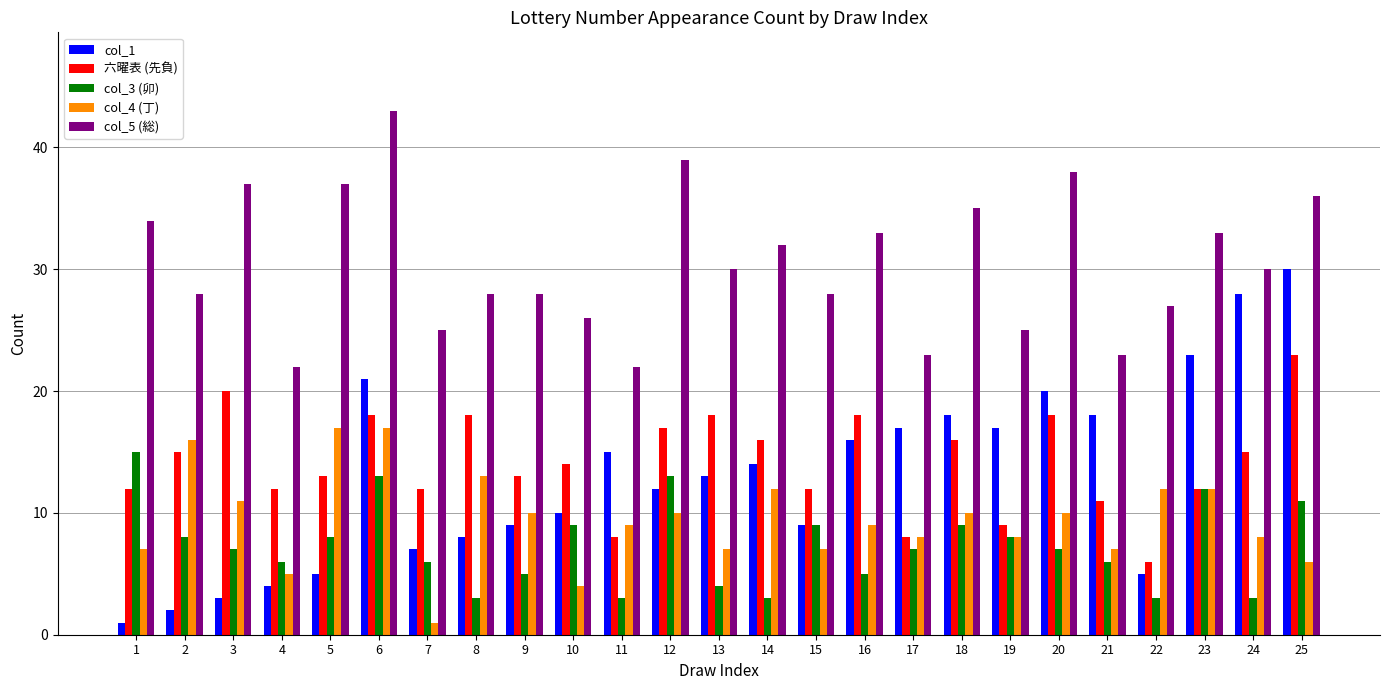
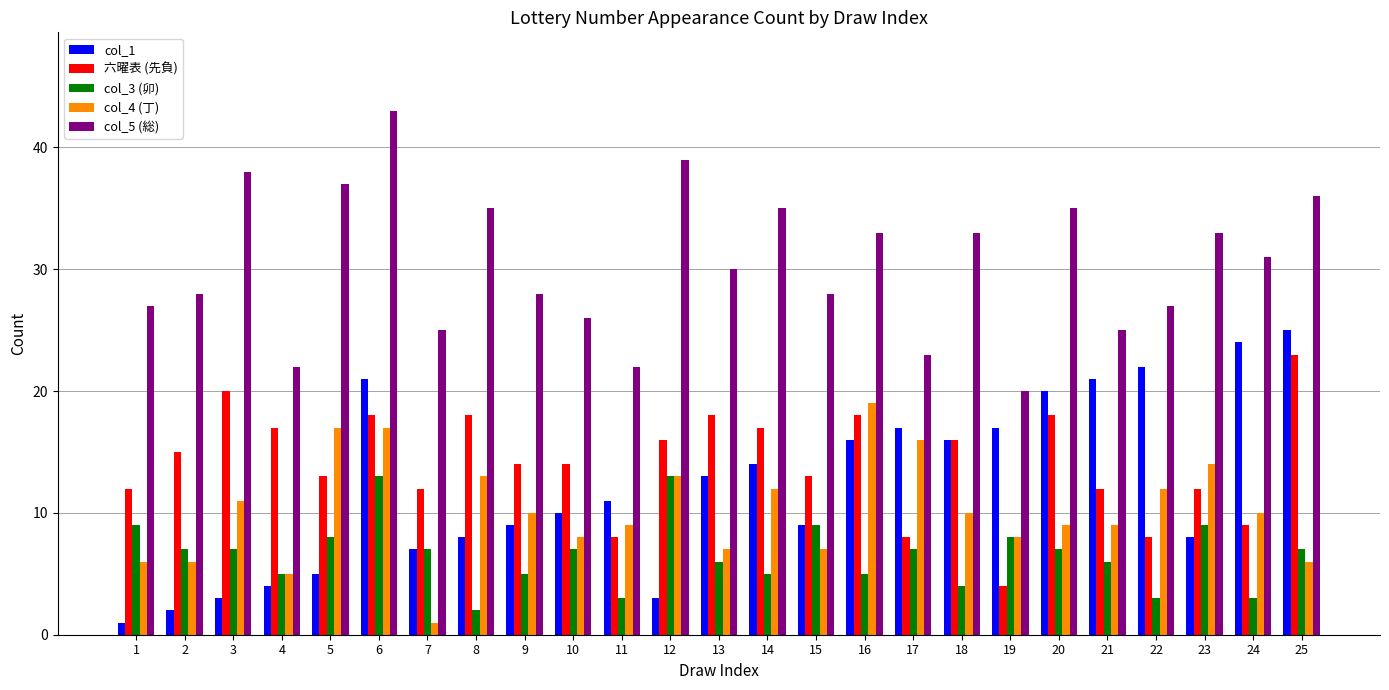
col_3 (卯), 1: 15 -> 9
col_4 (丁), 1: 7 -> 6
col_5 (総), 1: 34 -> 27
col_3 (卯), 2: 8 -> 7
col_4 (丁), 2: 16 -> 6
col_5 (総), 3: 37 -> 38
六曜表 (先負), 4: 12 -> 17
col_3 (卯), 4: 6 -> 5
col_3 (卯), 7: 6 -> 7
col_3 (卯), 8: 3 -> 2
col_5 (総), 8: 28 -> 35
六曜表 (先負), 9: 13 -> 14
col_3 (卯), 10: 9 -> 7
col_4 (丁), 10: 4 -> 8
col_1, 11: 15 -> 11
col_1, 12: 12 -> 3
六曜表 (先負), 12: 17 -> 16
col_4 (丁), 12: 10 -> 13
col_3 (卯), 13: 4 -> 6
六曜表 (先負), 14: 16 -> 17
col_3 (卯), 14: 3 -> 5
col_5 (総), 14: 32 -> 35
六曜表 (先負), 15: 12 -> 13
col_4 (丁), 16: 9 -> 19
col_4 (丁), 17: 8 -> 16
col_1, 18: 18 -> 16
col_3 (卯), 18: 9 -> 4
col_5 (総), 18: 35 -> 33
六曜表 (先負), 19: 9 -> 4
col_5 (総), 19: 25 -> 20
col_4 (丁), 20: 10 -> 9
col_5 (総), 20: 38 -> 35
col_1, 21: 18 -> 21
六曜表 (先負), 21: 11 -> 12
col_4 (丁), 21: 7 -> 9
col_5 (総), 21: 23 -> 25
col_1, 22: 5 -> 22
六曜表 (先負), 22: 6 -> 8
col_1, 23: 23 -> 8
col_3 (卯), 23: 12 -> 9
col_4 (丁), 23: 12 -> 14
col_1, 24: 28 -> 24
六曜表 (先負), 24: 15 -> 9
col_4 (丁), 24: 8 -> 10
col_5 (総), 24: 30 -> 31
col_1, 25: 30 -> 25
col_3 (卯), 25: 11 -> 7
